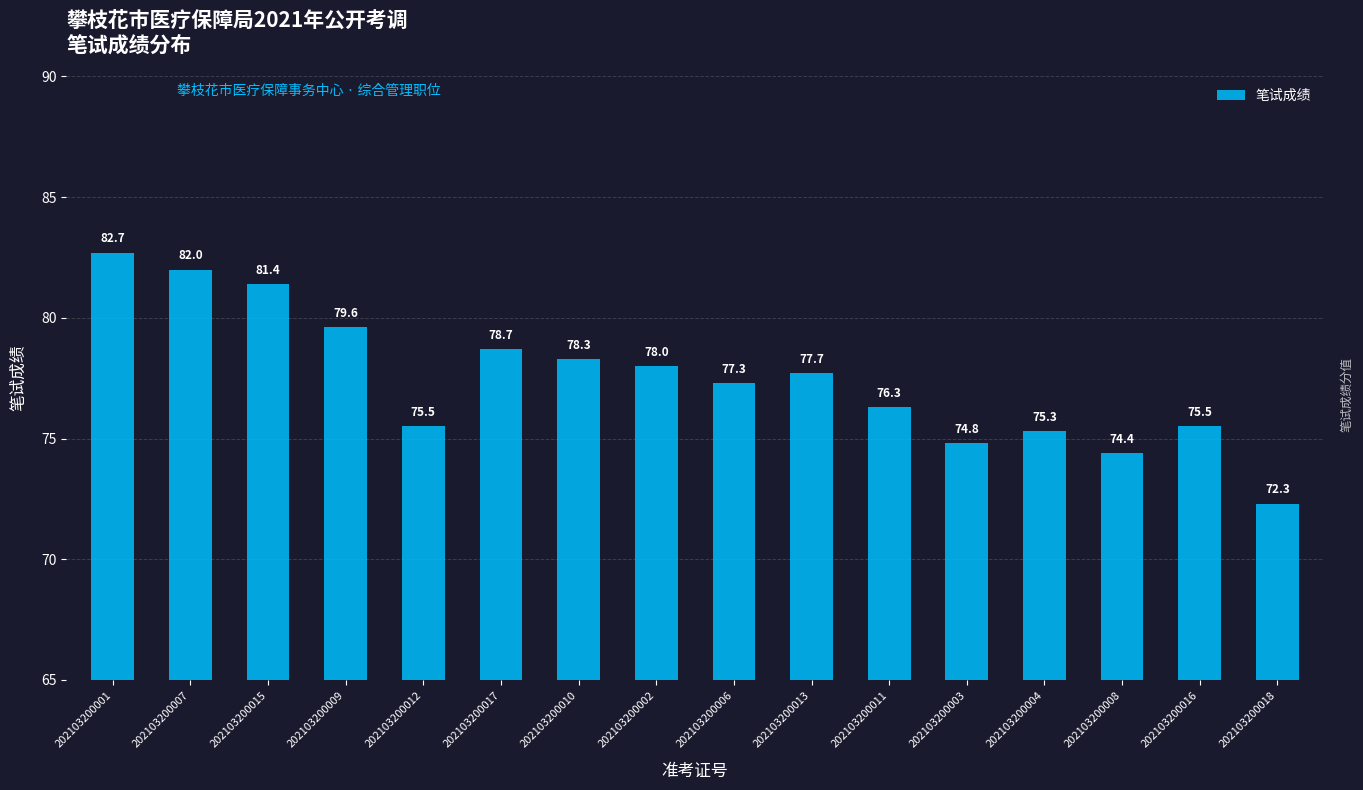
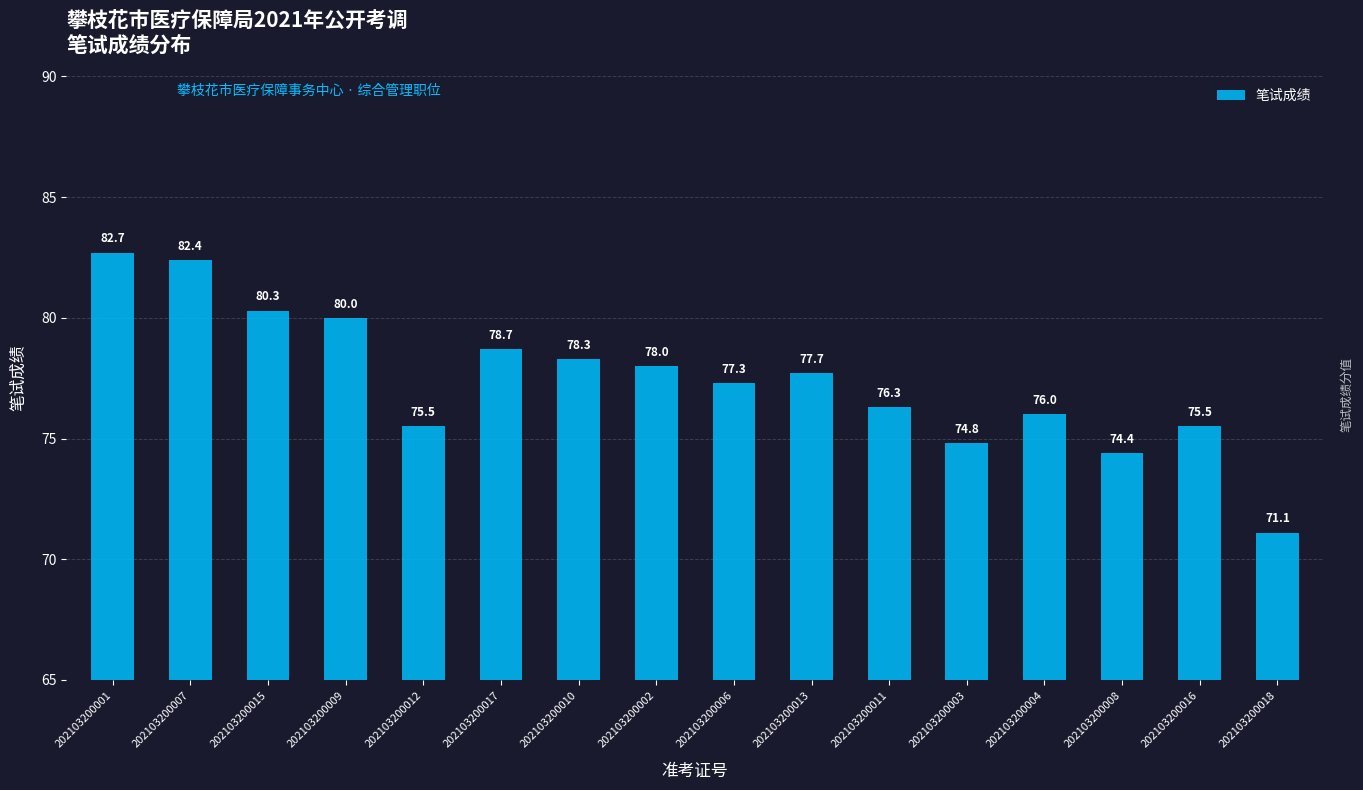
202103200007: 82.0 -> 82.4
202103200015: 81.4 -> 80.3
202103200009: 79.6 -> 80.0
202103200004: 75.3 -> 76.0
202103200018: 72.3 -> 71.1
